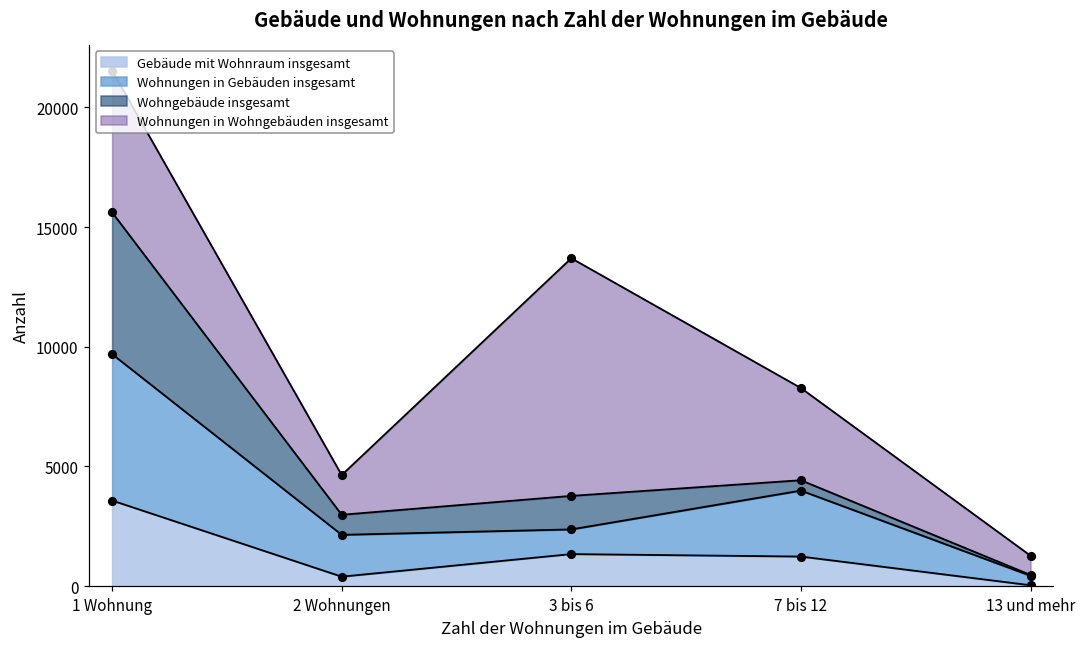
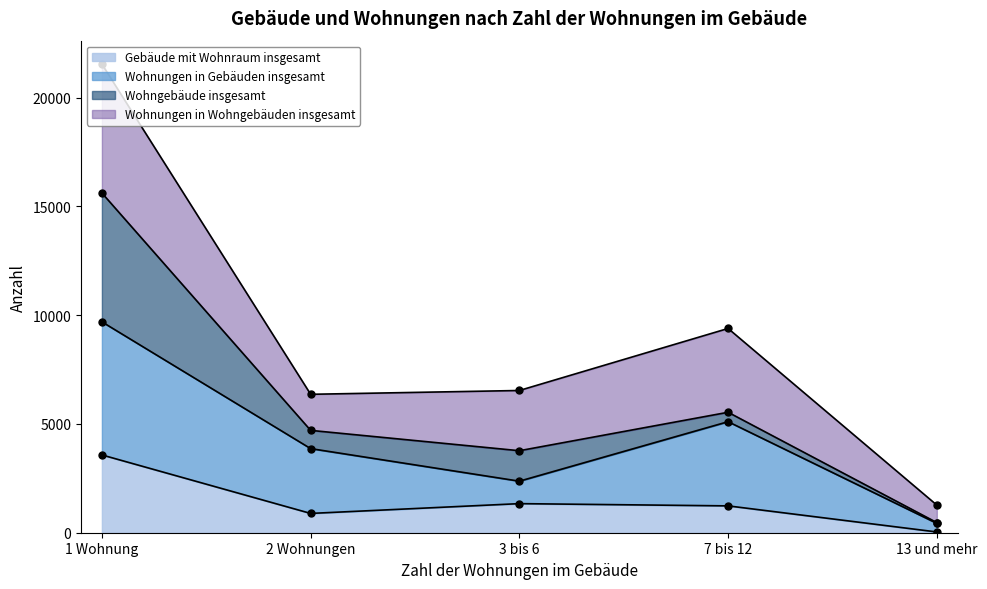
Gebäude mit Wohnraum insgesamt, 2 Wohnungen: 400 -> 900
Wohnungen in Gebäuden insgesamt, 2 Wohnungen: 1700 -> 3000
Wohnungen in Wohngebäuden insgesamt, 3 bis 6: 9900 -> 2800
Wohnungen in Gebäuden insgesamt, 7 bis 12: 2800 -> 3900
